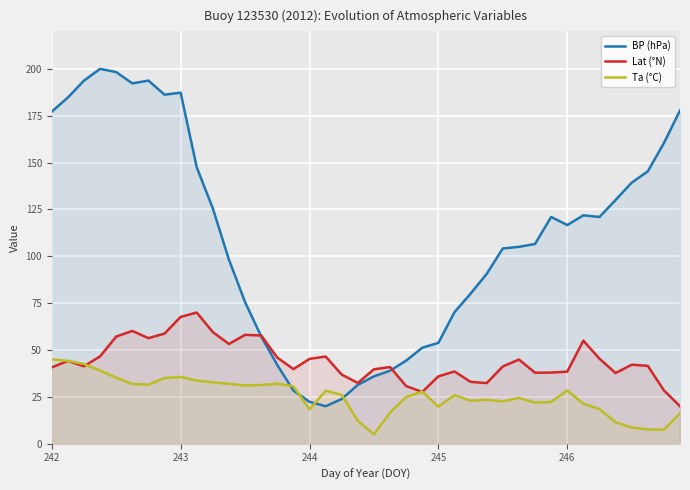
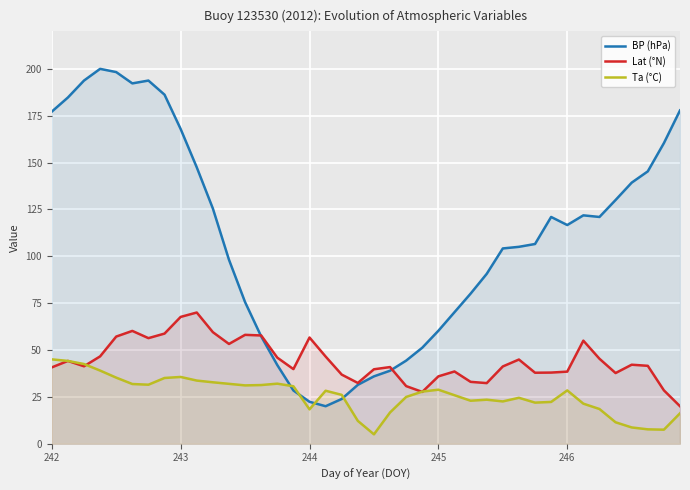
BP (hPa), 243: 187 -> 168
Lat (°N), 244: 45 -> 57
BP (hPa), 245: 54 -> 60
Ta (°C), 245: 20 -> 29
